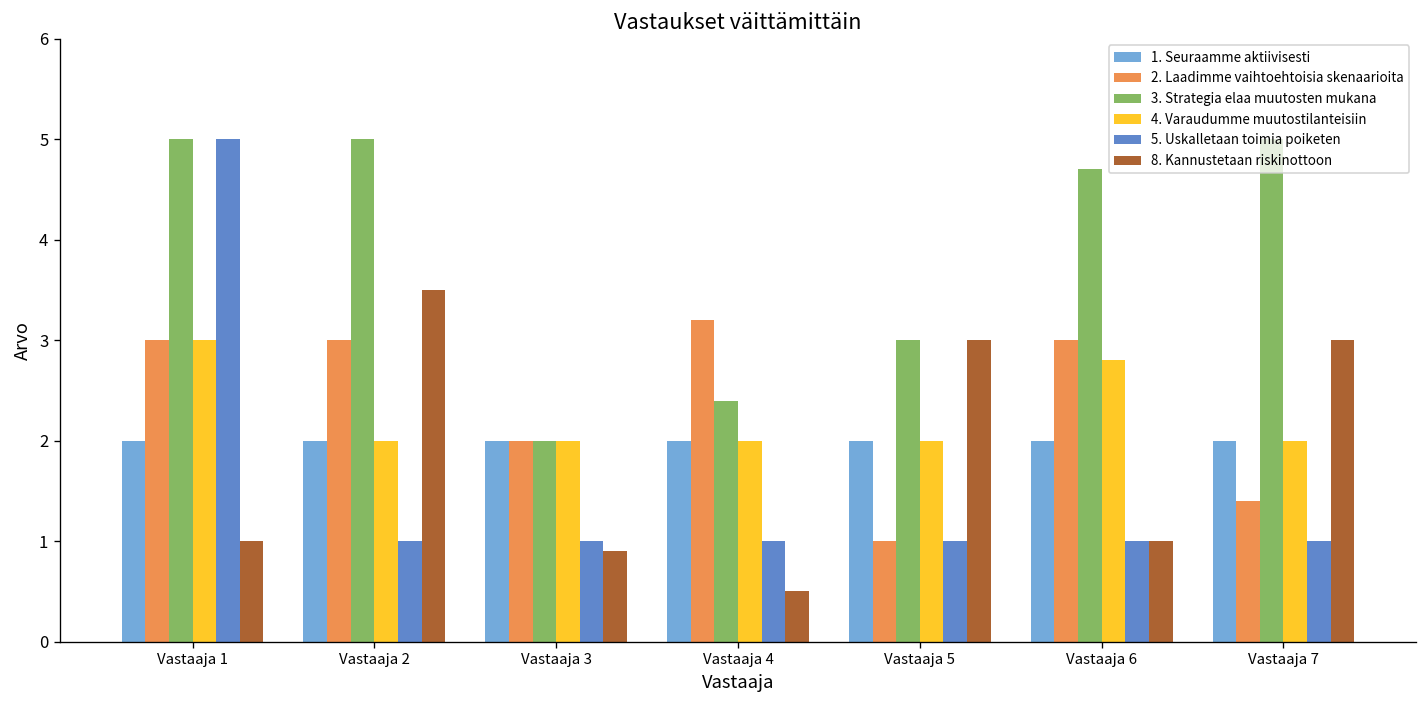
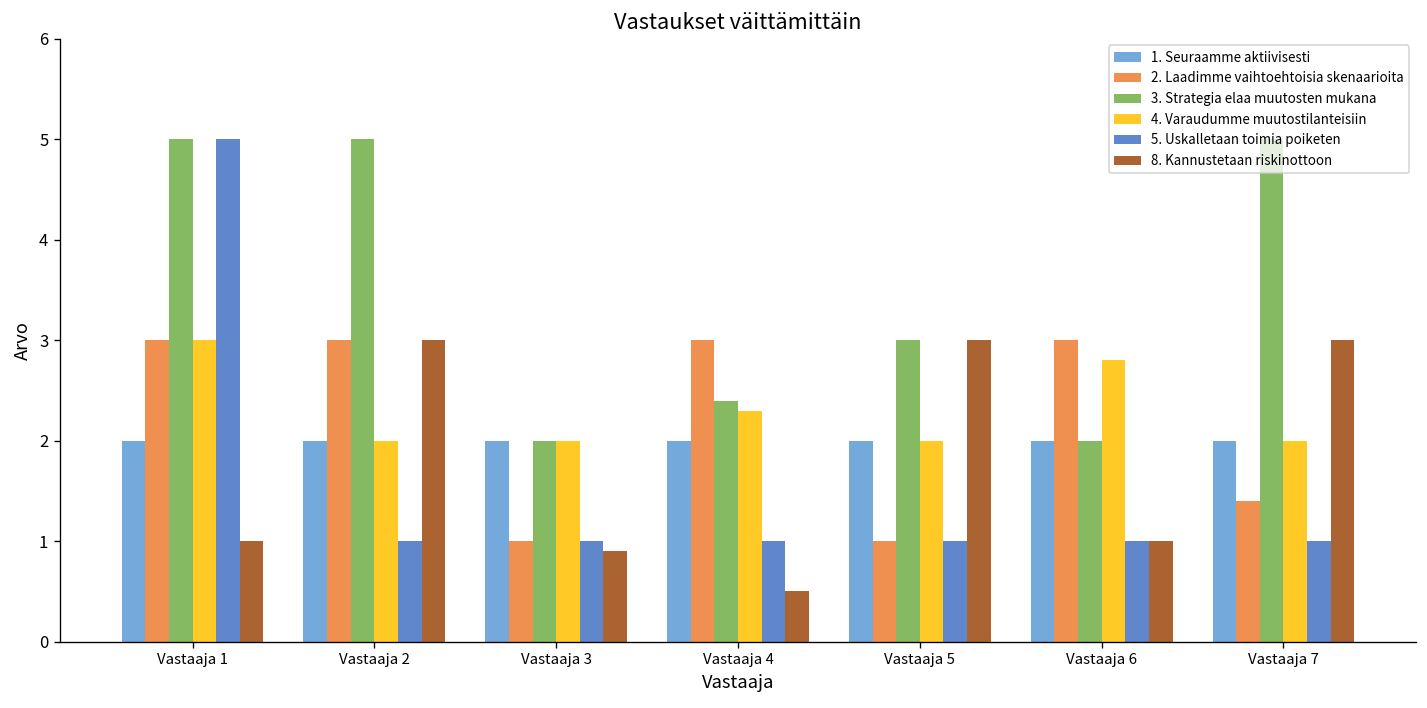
8. Kannustetaan riskinottoon, Vastaaja 2: 3.5 -> 3.0
2. Laadimme vaihtoehtoisia skenaarioita, Vastaaja 3: 2 -> 1
2. Laadimme vaihtoehtoisia skenaarioita, Vastaaja 4: 3.2 -> 3.0
4. Varaudumme muutostilanteisiin, Vastaaja 4: 2.0 -> 2.3
3. Strategia elaa muutosten mukana, Vastaaja 6: 4.7 -> 2.0
